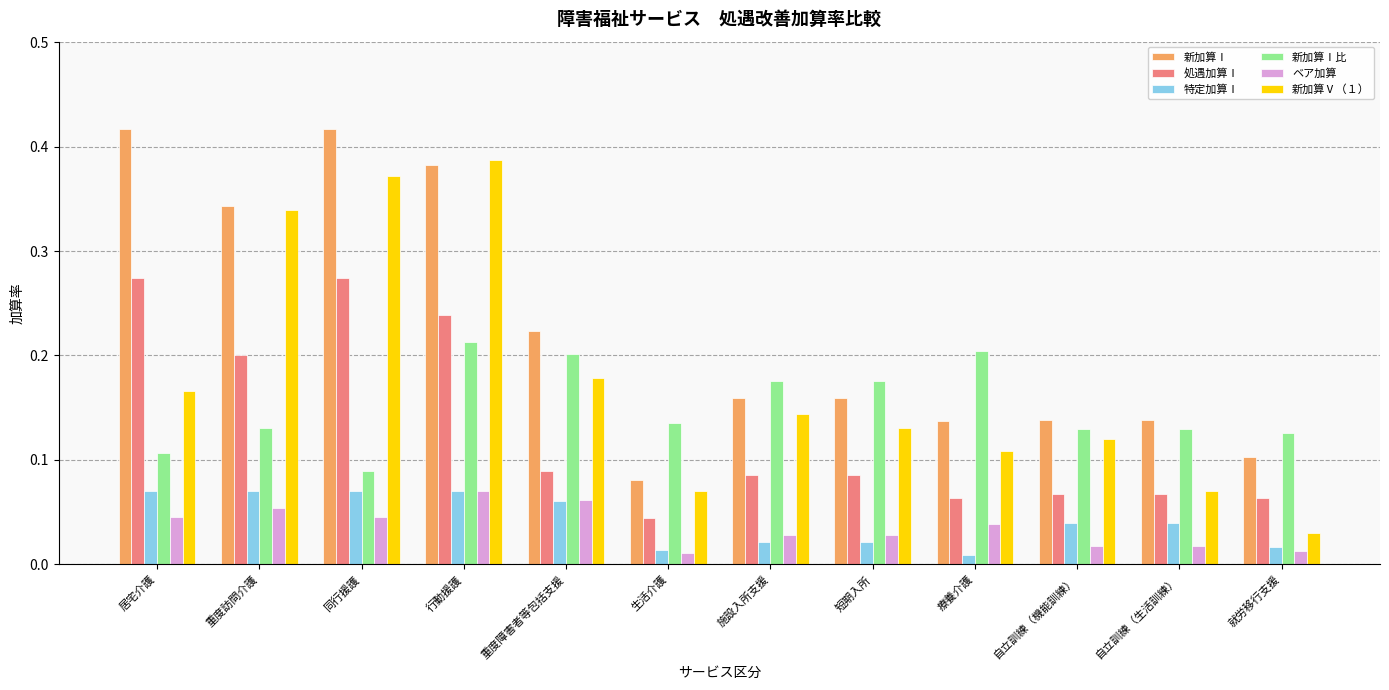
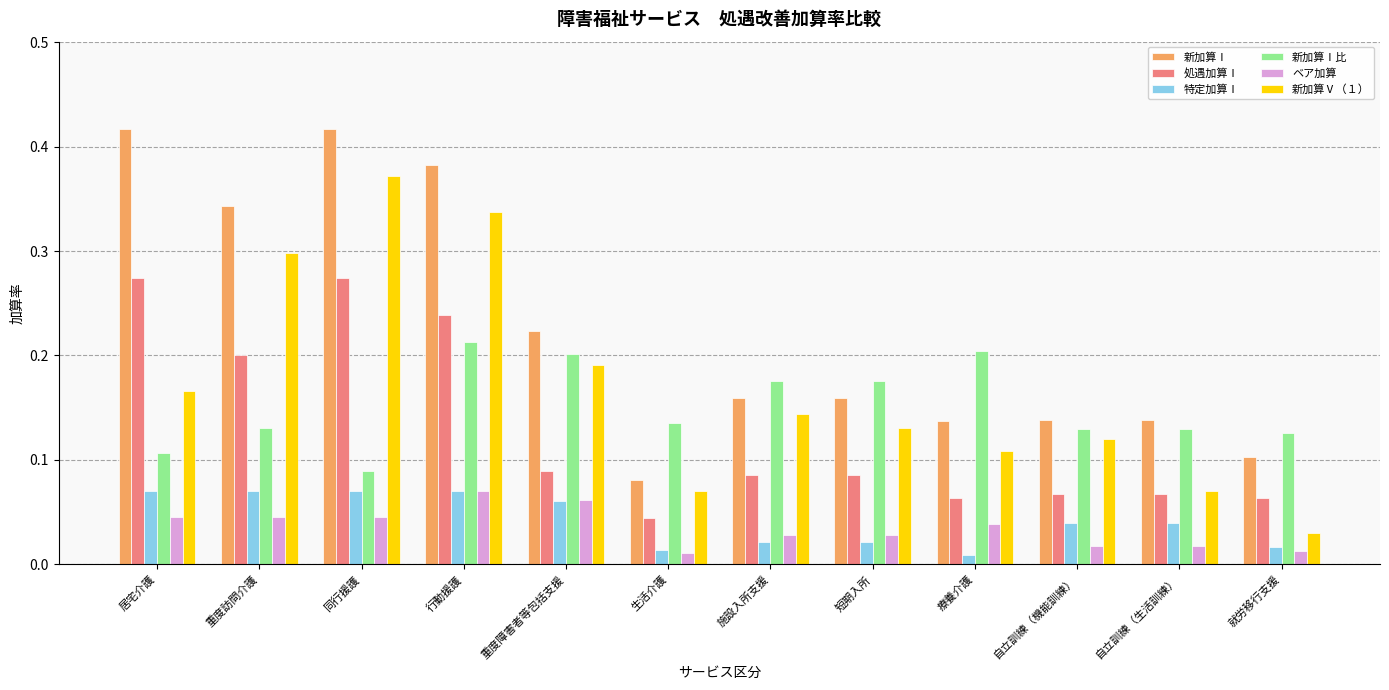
ベア加算, 重度訪問介護: 0.054 -> 0.045
新加算Ⅴ（１）, 重度訪問介護: 0.339 -> 0.298
新加算Ⅴ（１）, 行動援護: 0.387 -> 0.337
新加算Ⅴ（１）, 重度障害者等包括支援: 0.178 -> 0.191
